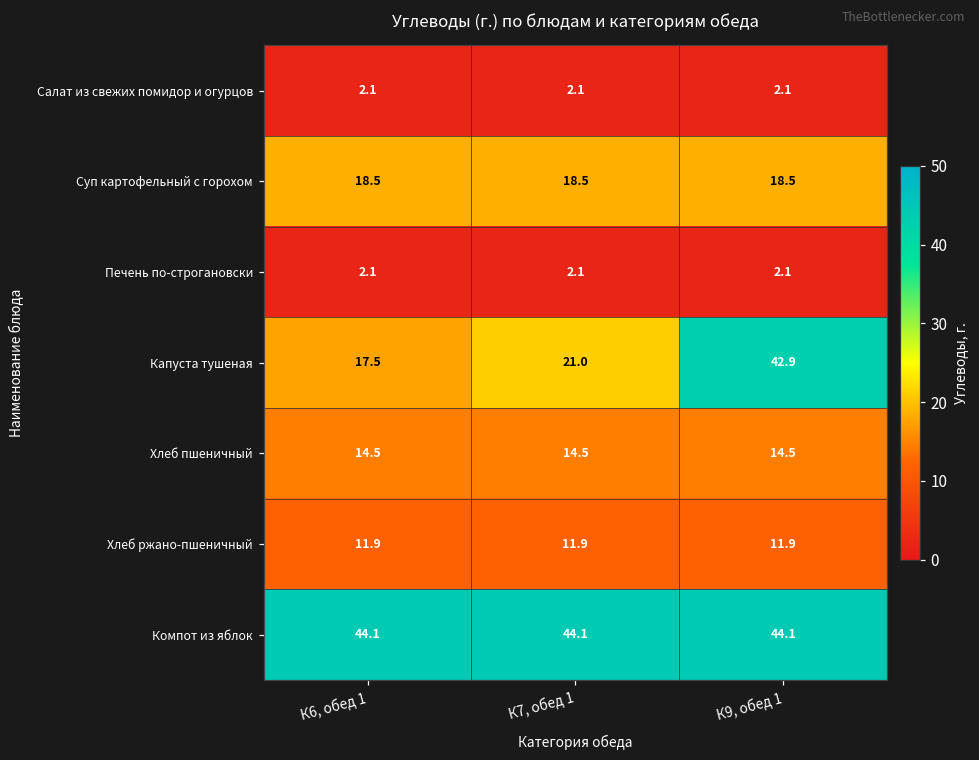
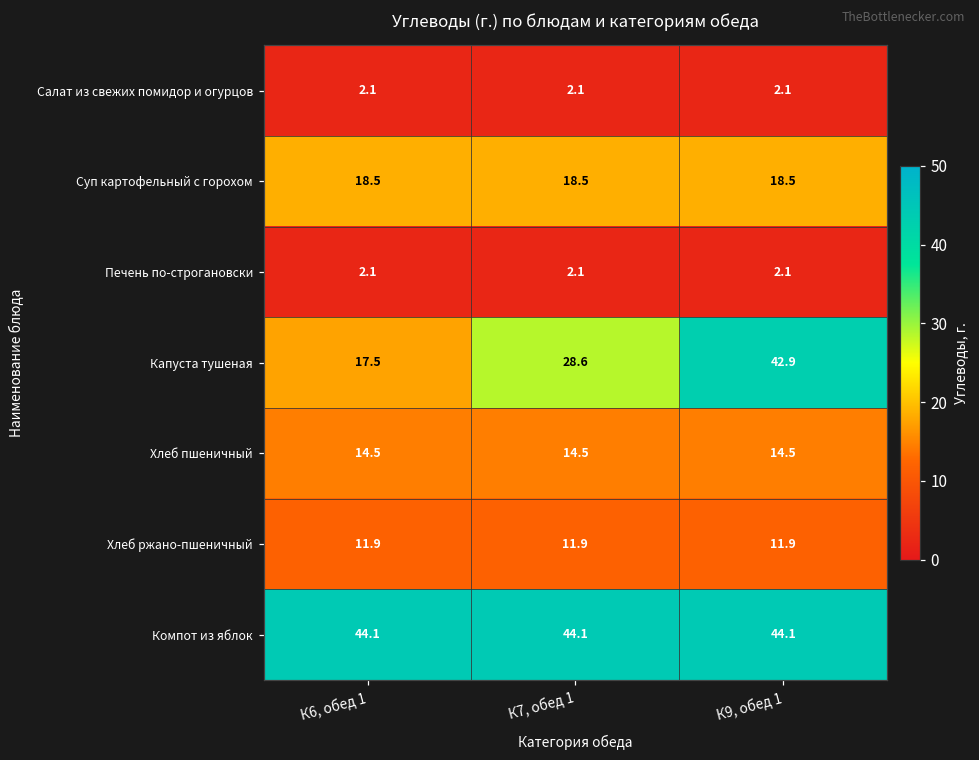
Капуста тушеная, К7, обед 1: 21.0 -> 28.6
